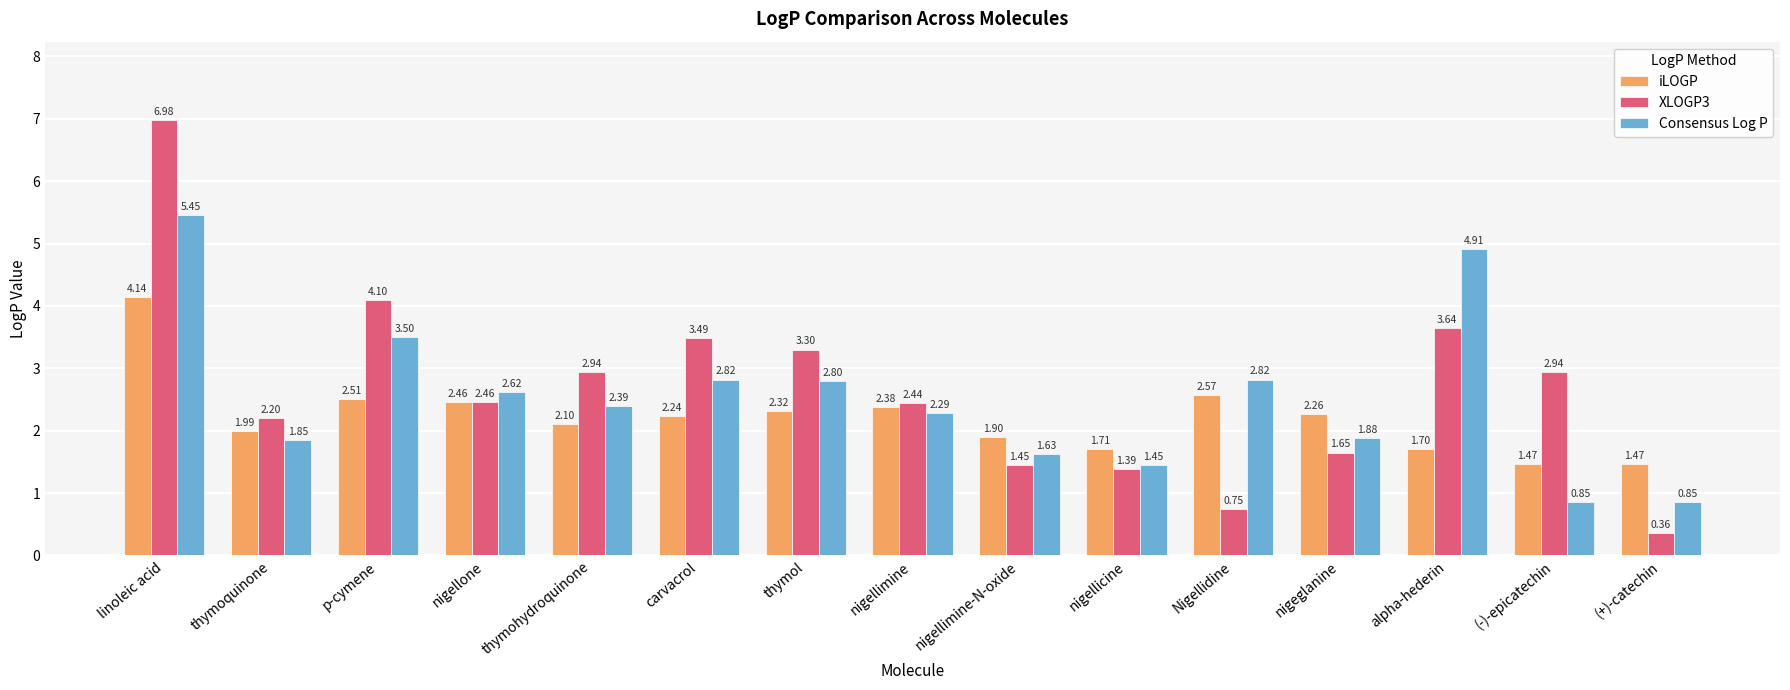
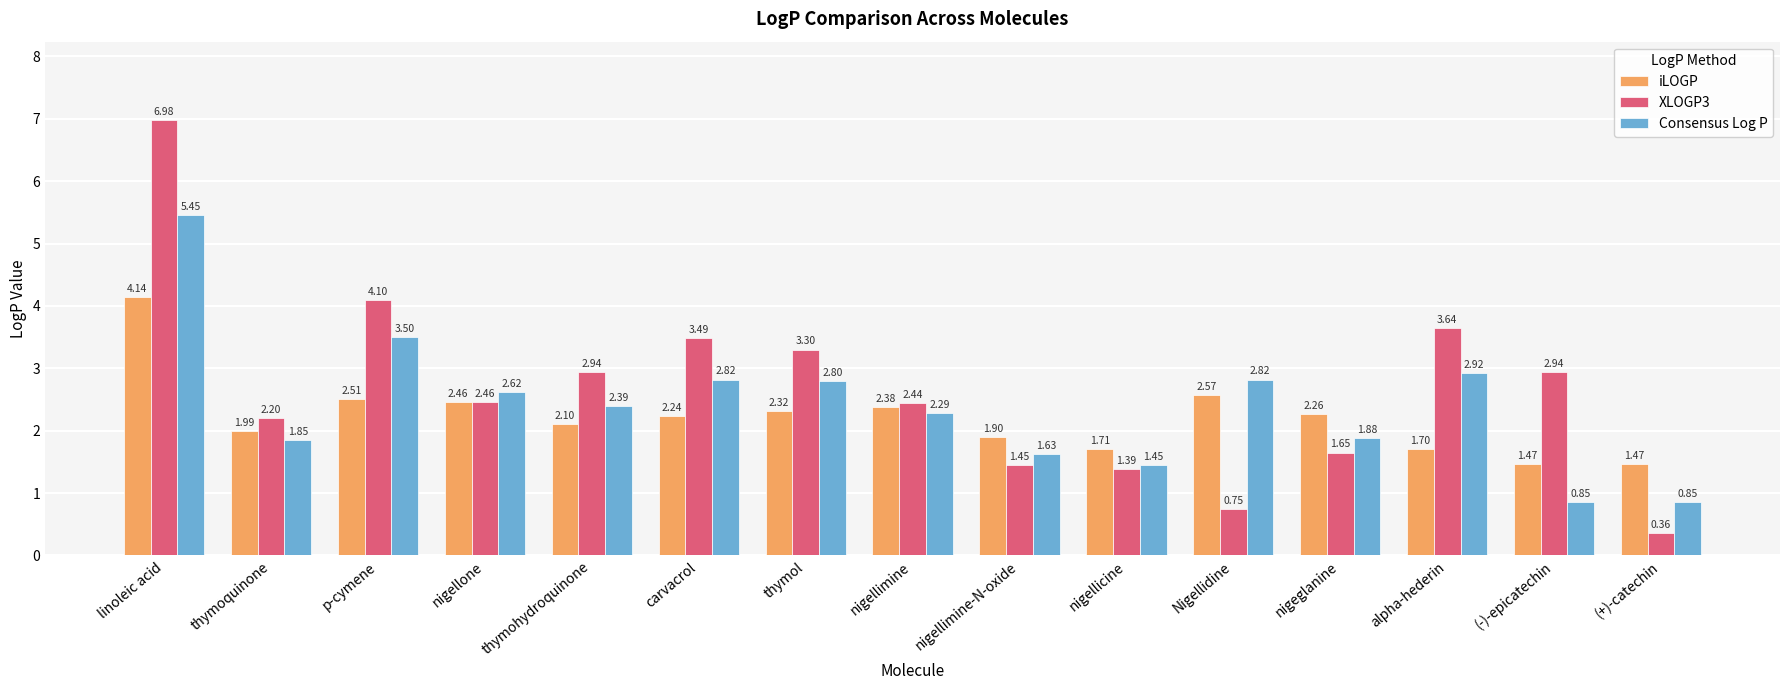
Consensus Log P, alpha-hederin: 4.91 -> 2.92
